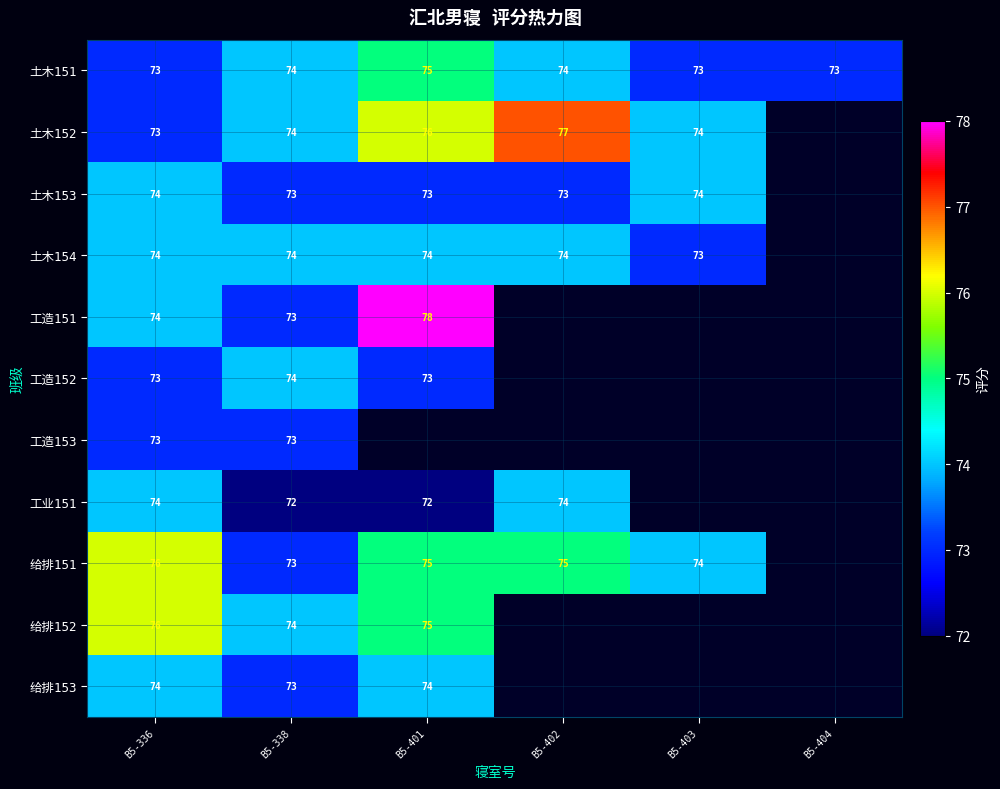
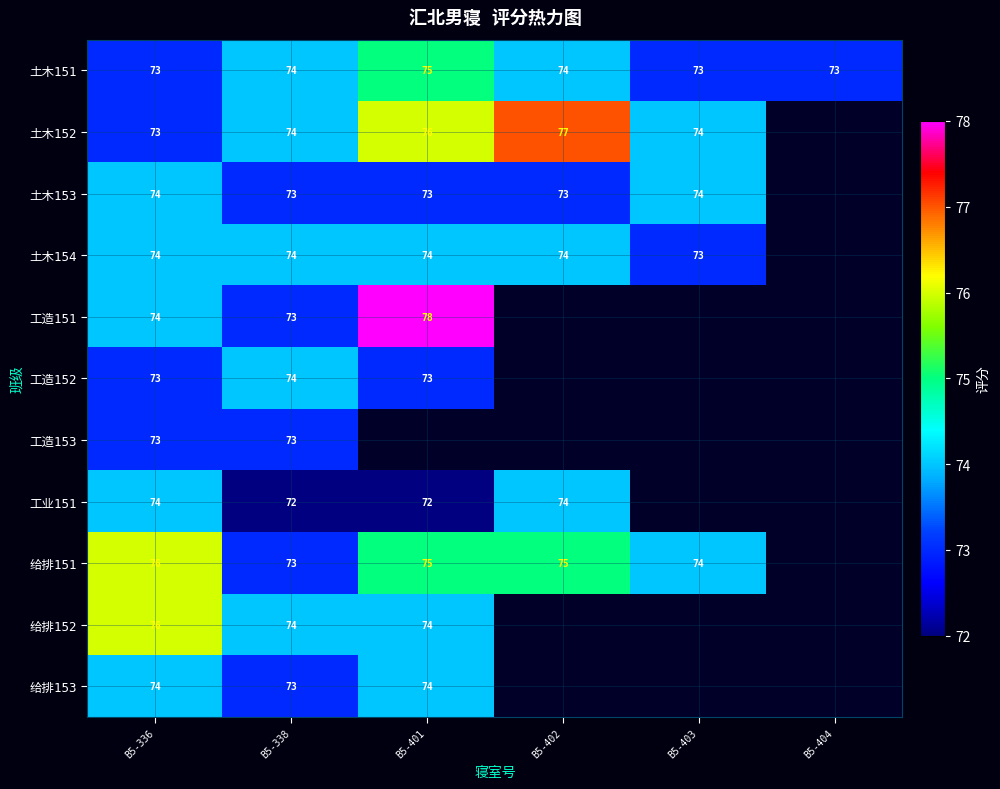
给排152, B5-401: 75 -> 74
